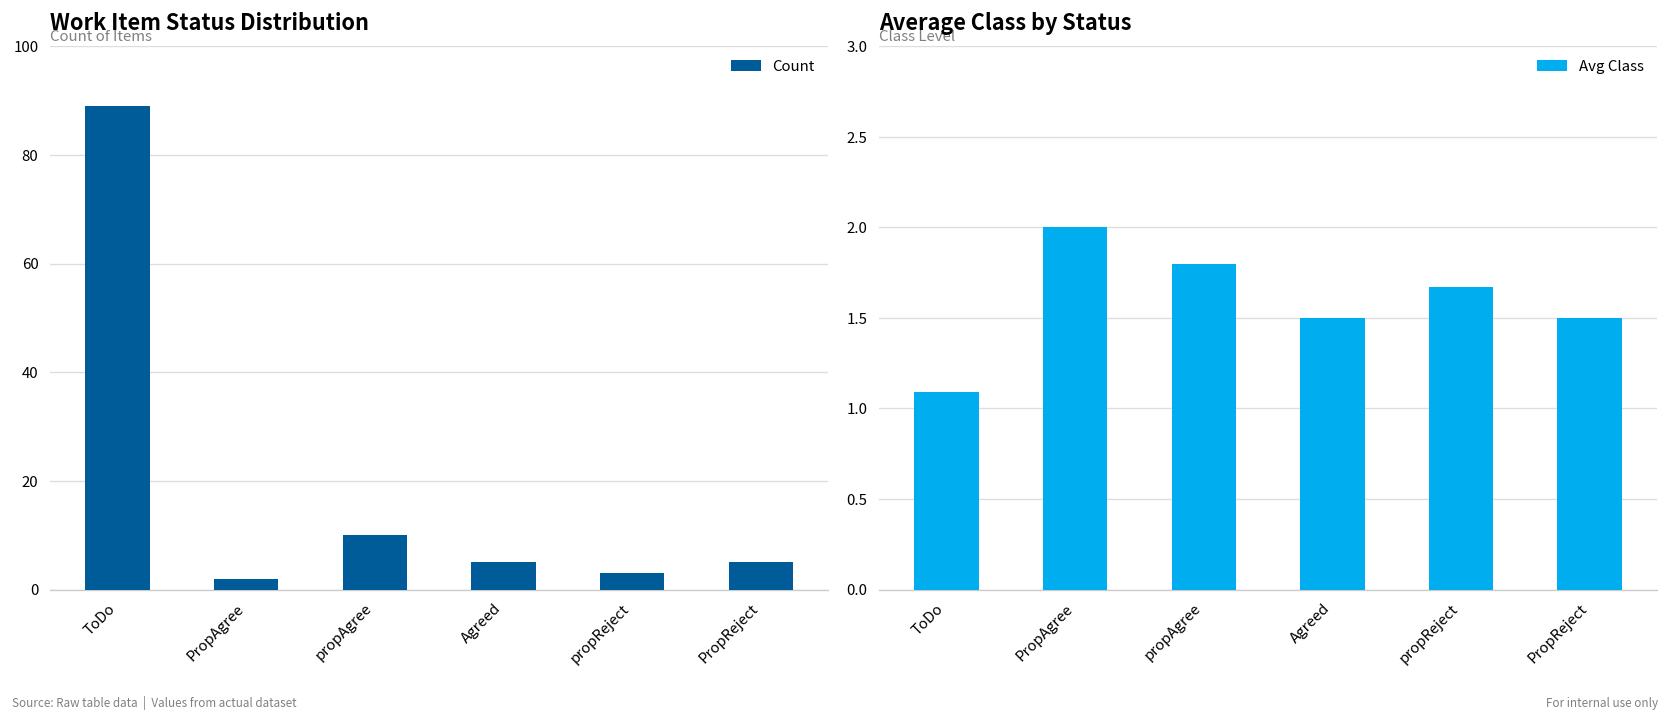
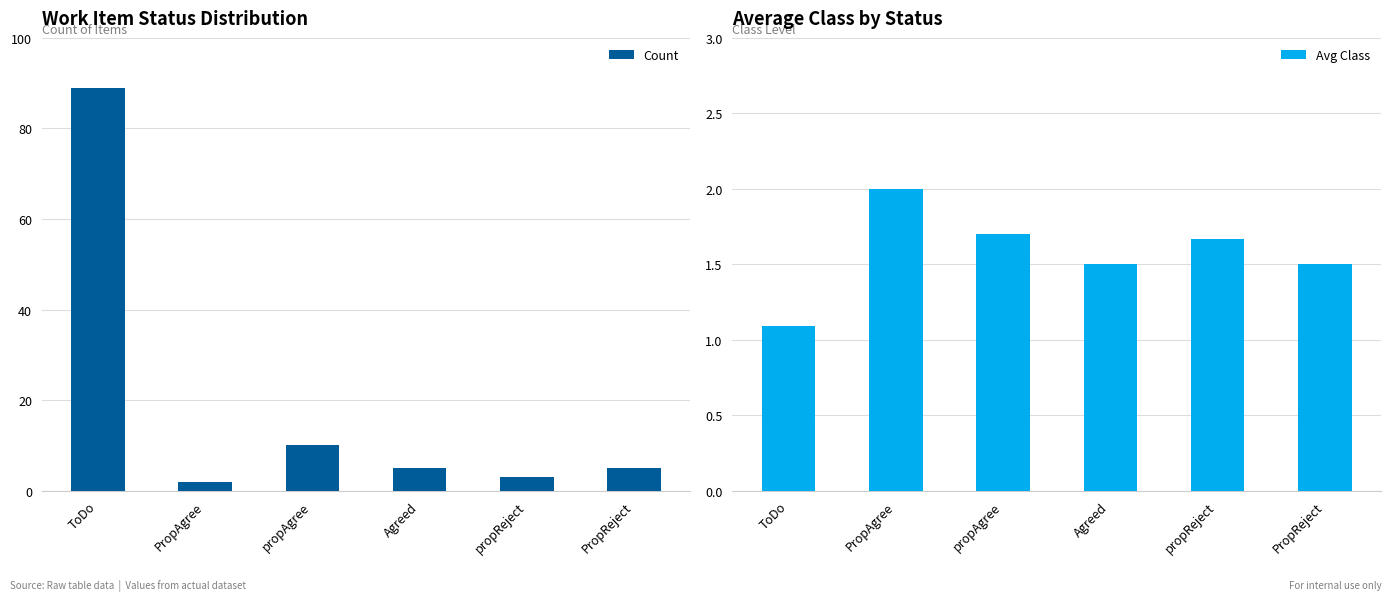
Average Class by Status, propAgree: 1.8 -> 1.7
